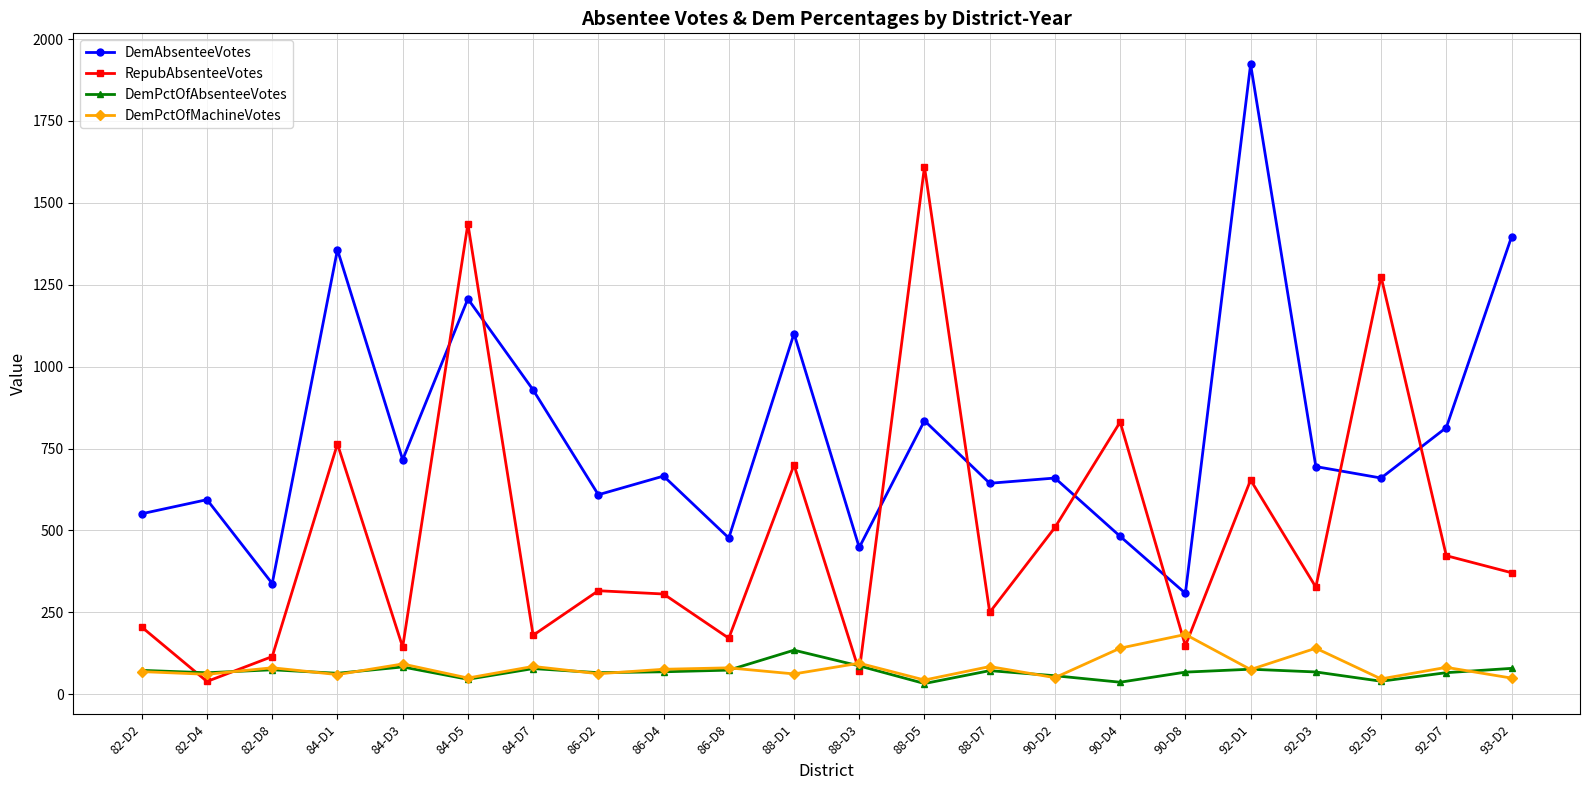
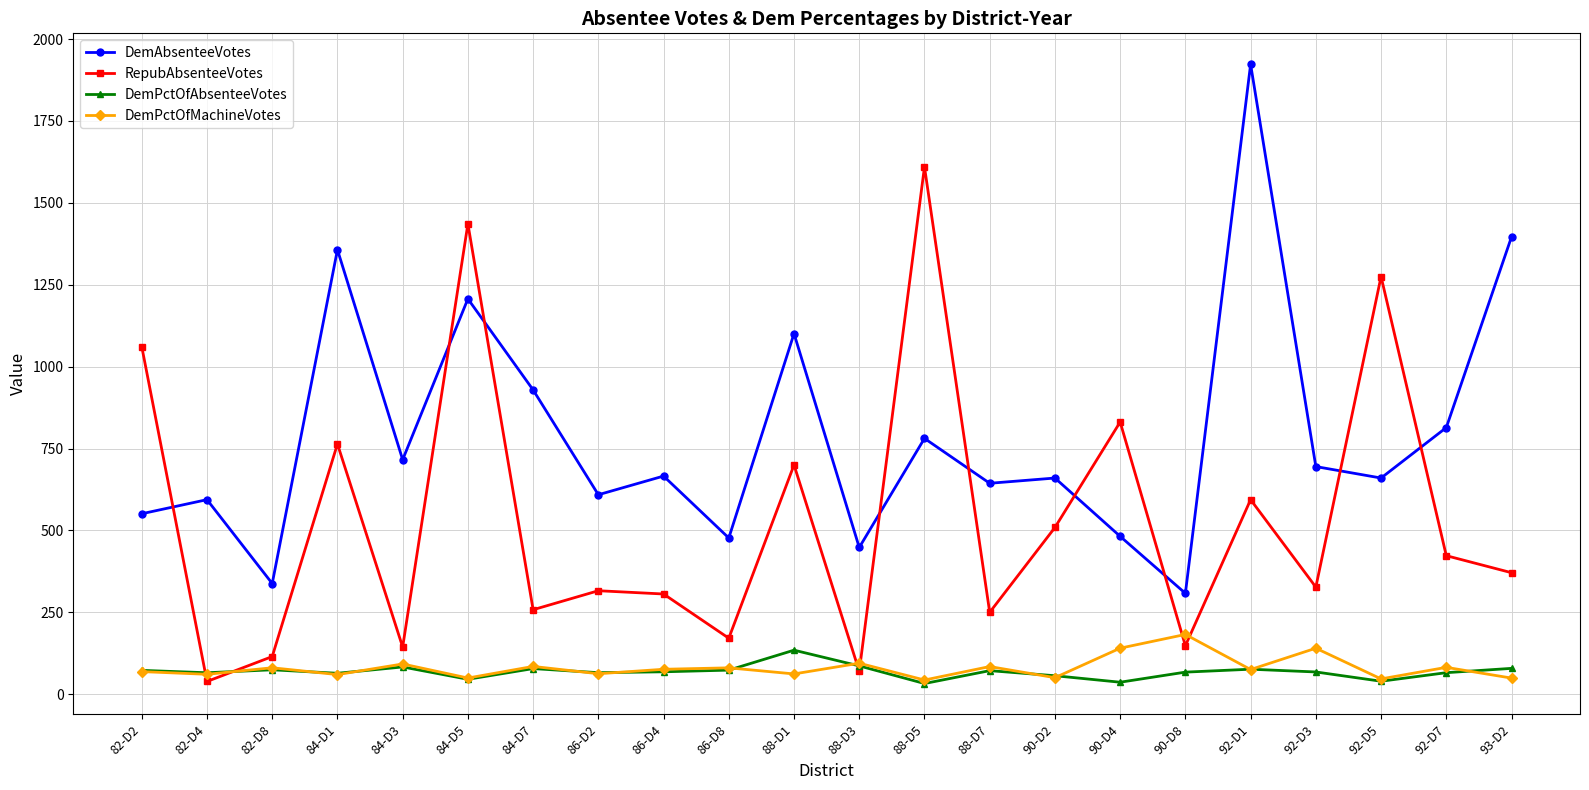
RepubAbsenteeVotes, 82-D2: 210 -> 1060
RepubAbsenteeVotes, 84-D7: 180 -> 260
DemAbsenteeVotes, 88-D5: 840 -> 780
RepubAbsenteeVotes, 92-D1: 650 -> 590
